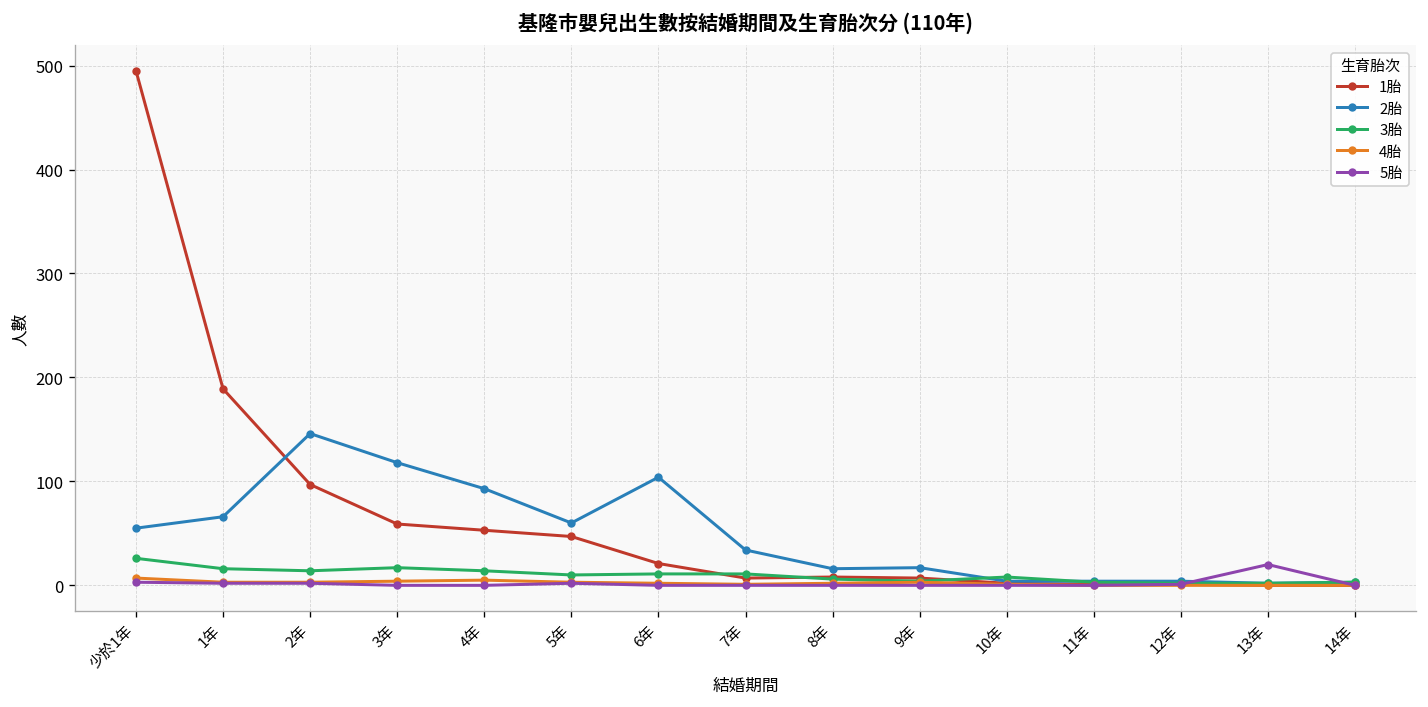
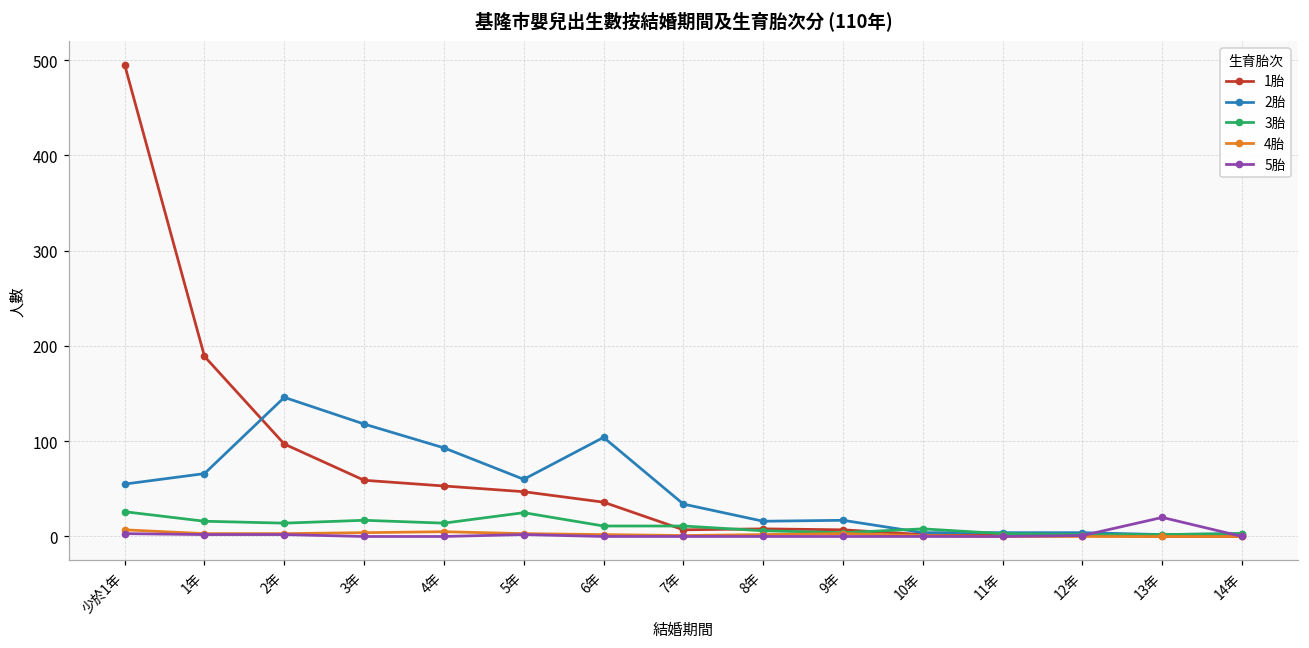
3胎, 5年: 10 -> 30
1胎, 6年: 20 -> 40
